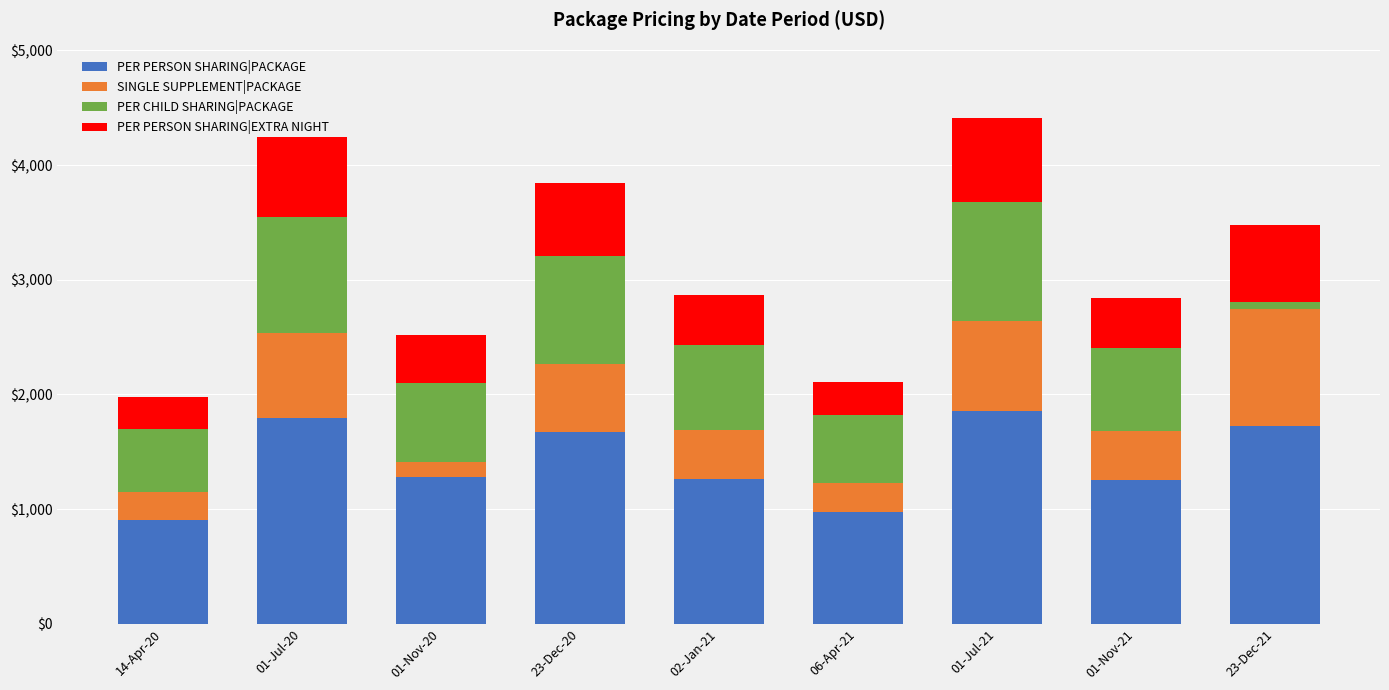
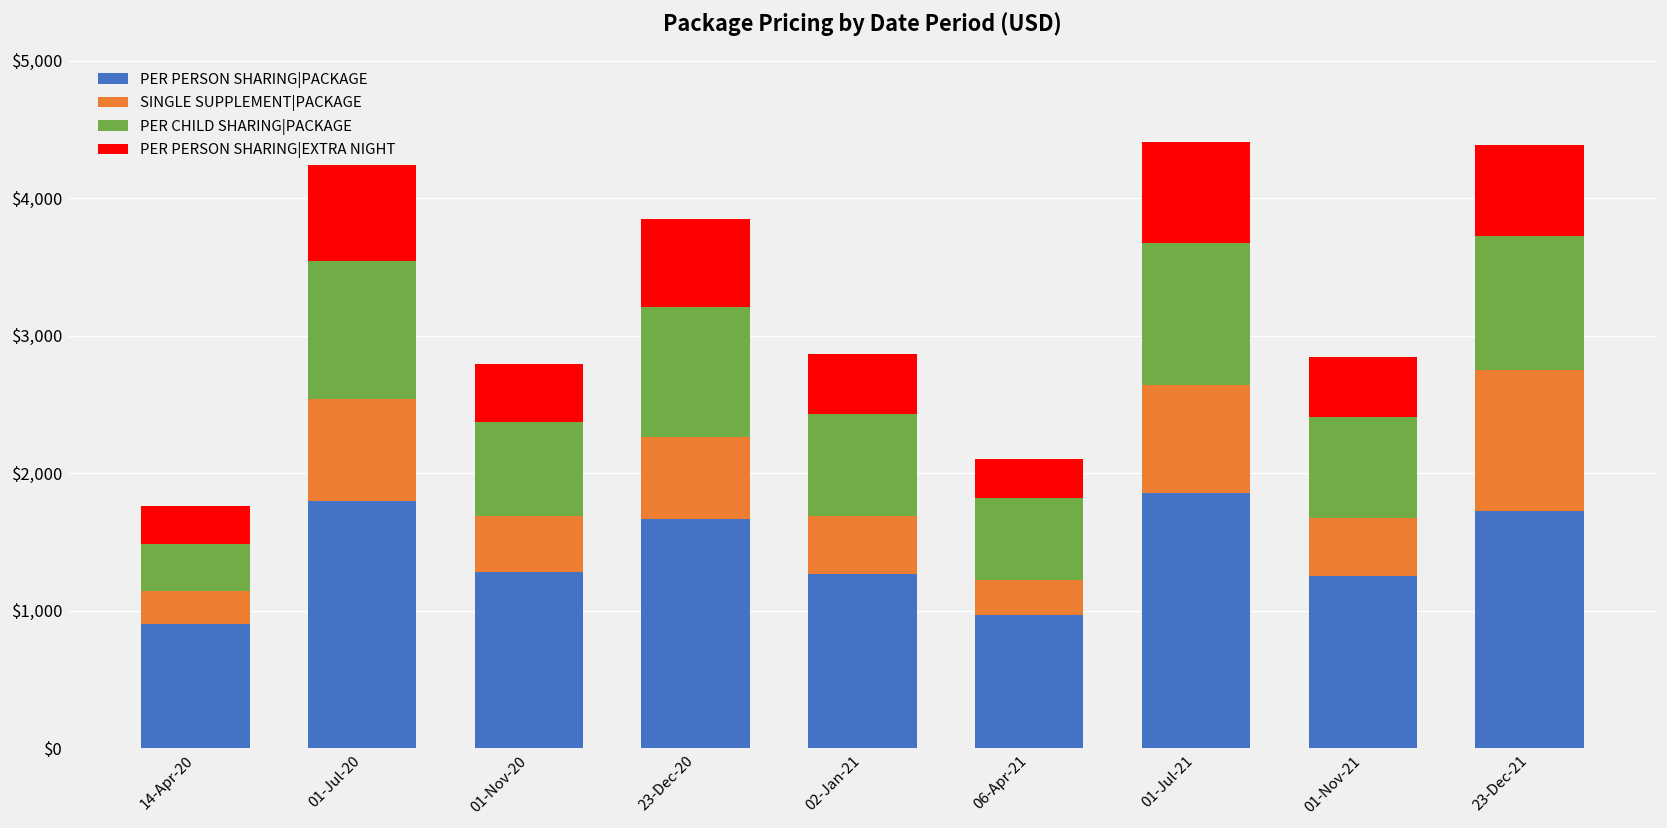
PER CHILD SHARING|PACKAGE, 14-Apr-20: $550 -> $340
SINGLE SUPPLEMENT|PACKAGE, 01-Nov-20: $120 -> $400
PER CHILD SHARING|PACKAGE, 23-Dec-21: $60 -> $970
